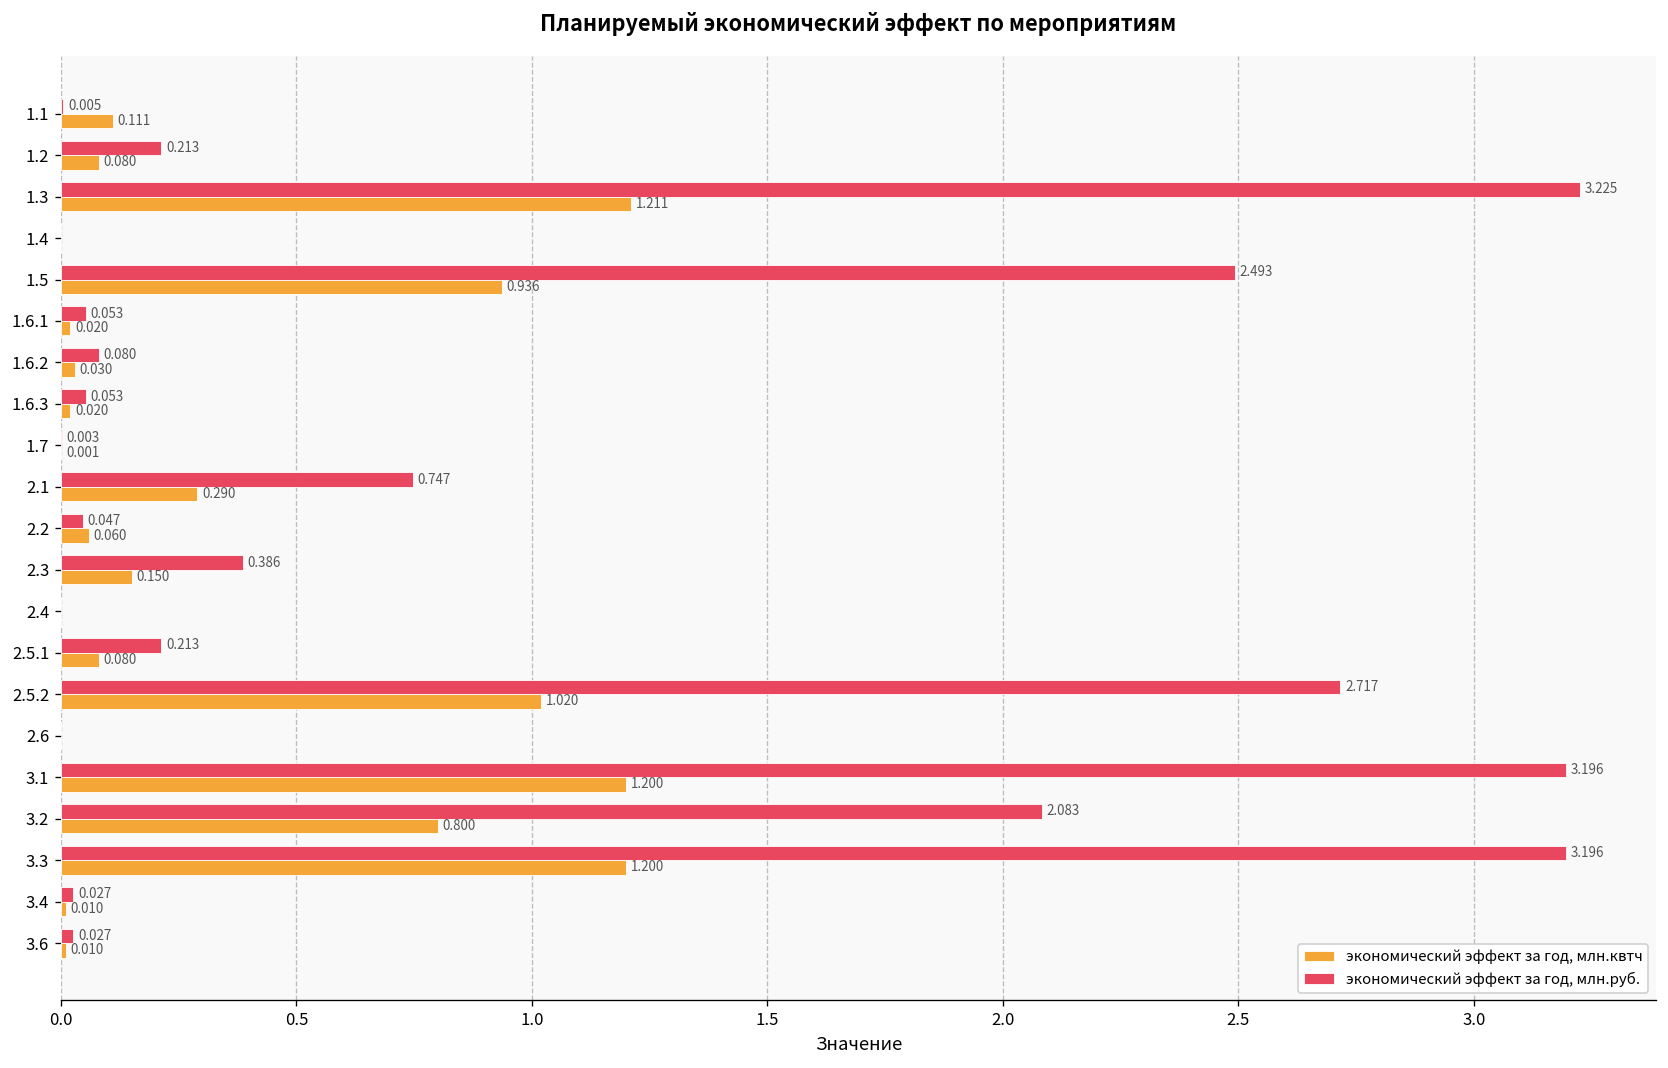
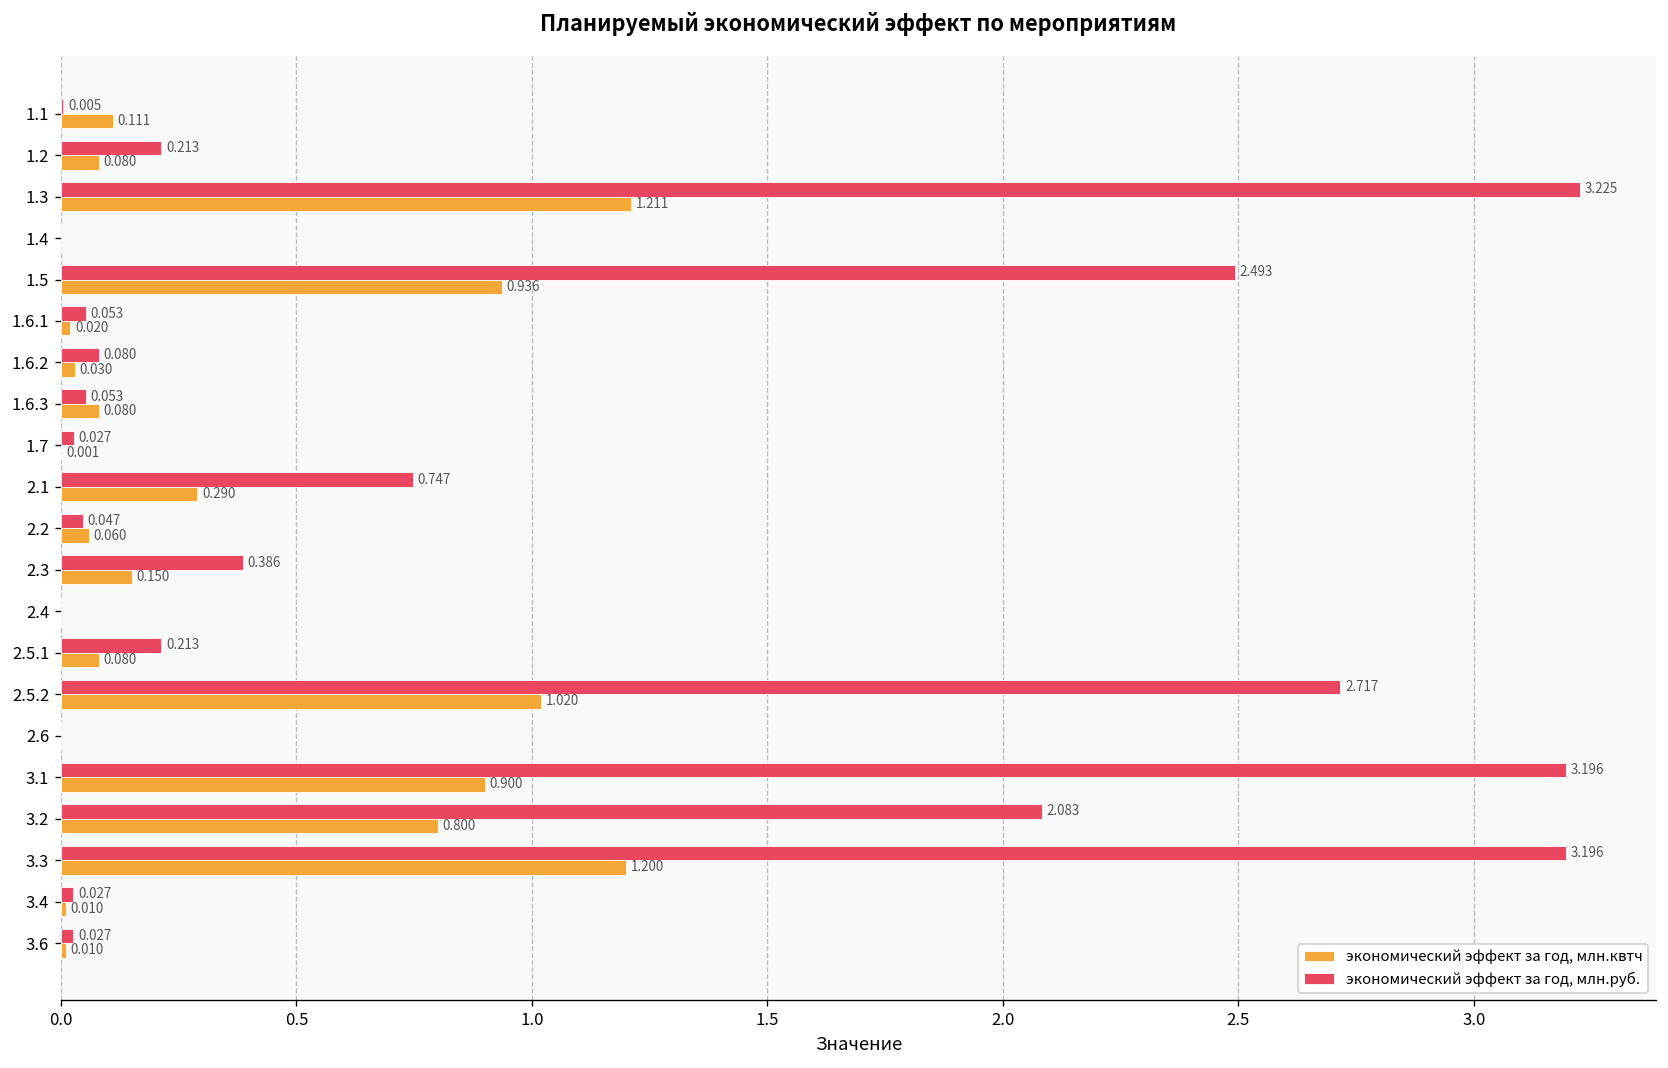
экономический эффект за год, млн.квтч, 1.6.3: 0.020 -> 0.080
экономический эффект за год, млн.руб., 1.7: 0.003 -> 0.027
экономический эффект за год, млн.квтч, 3.1: 1.200 -> 0.900
